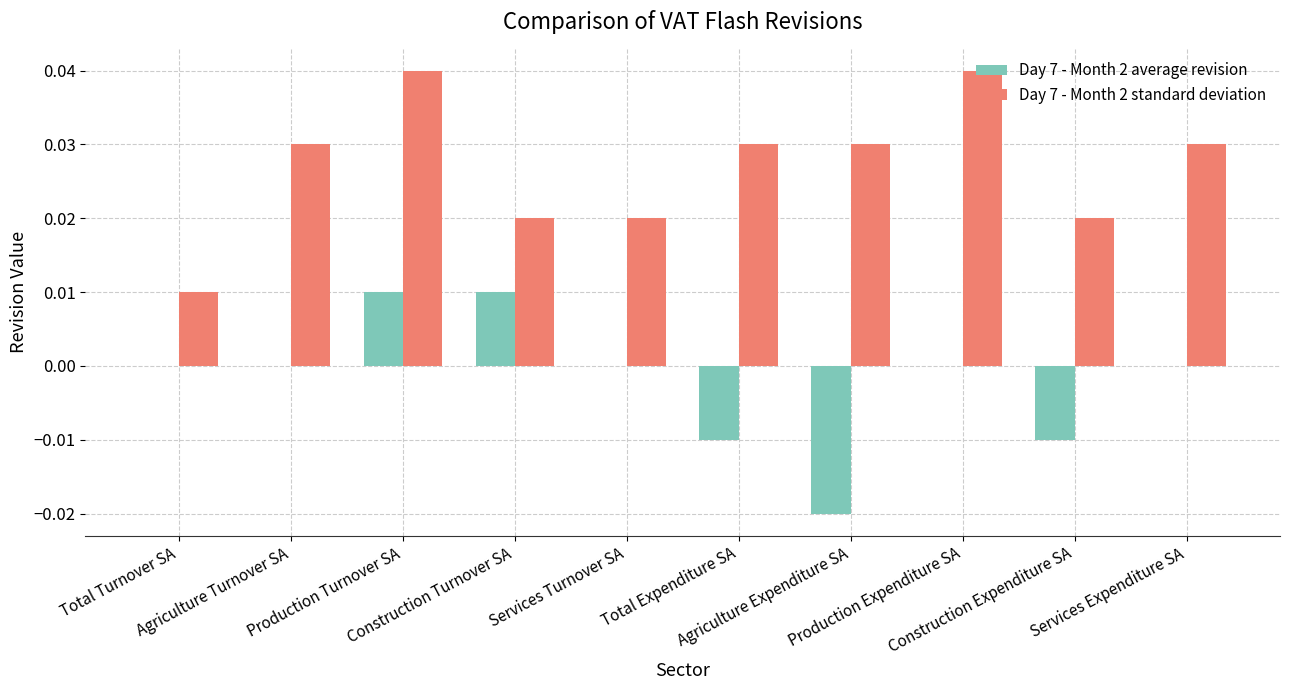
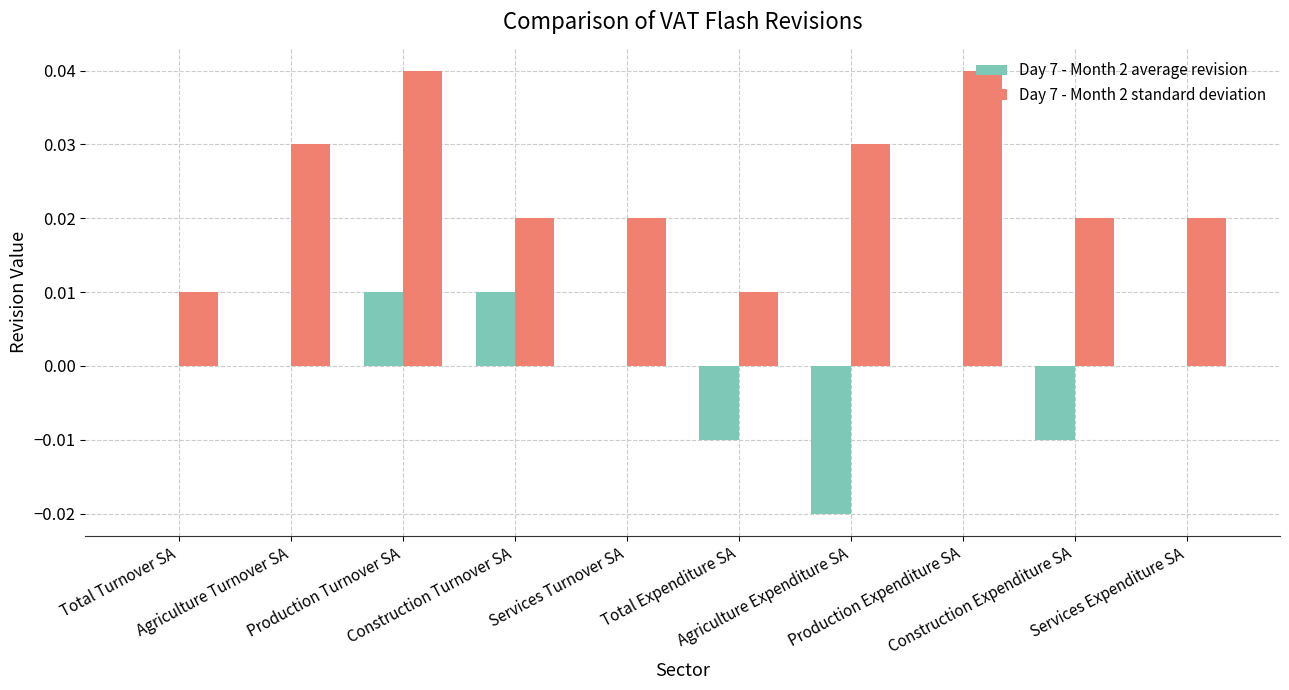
Day 7 - Month 2 standard deviation, Total Expenditure SA: 0.03 -> 0.01
Day 7 - Month 2 standard deviation, Services Expenditure SA: 0.03 -> 0.02
